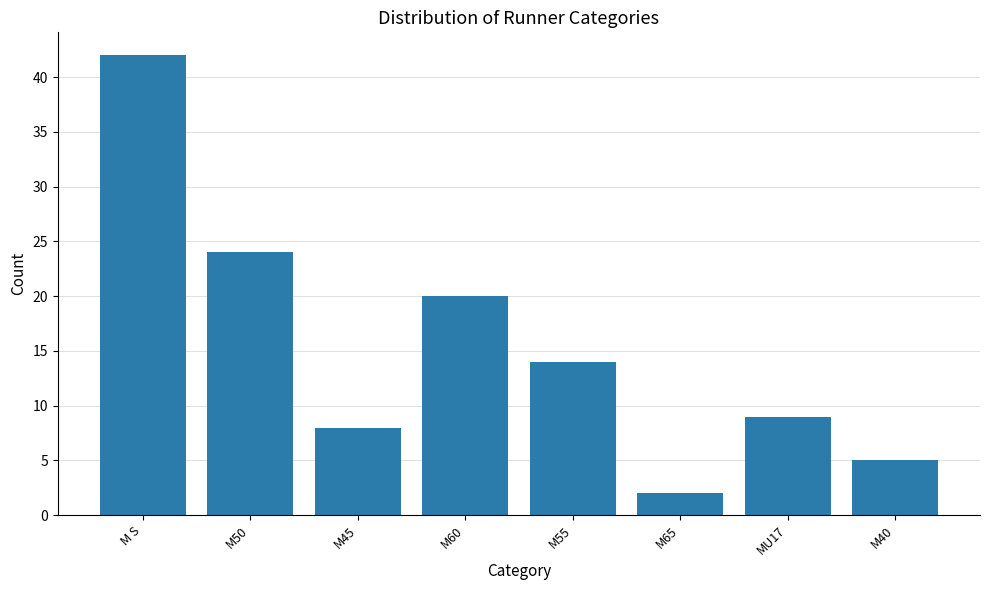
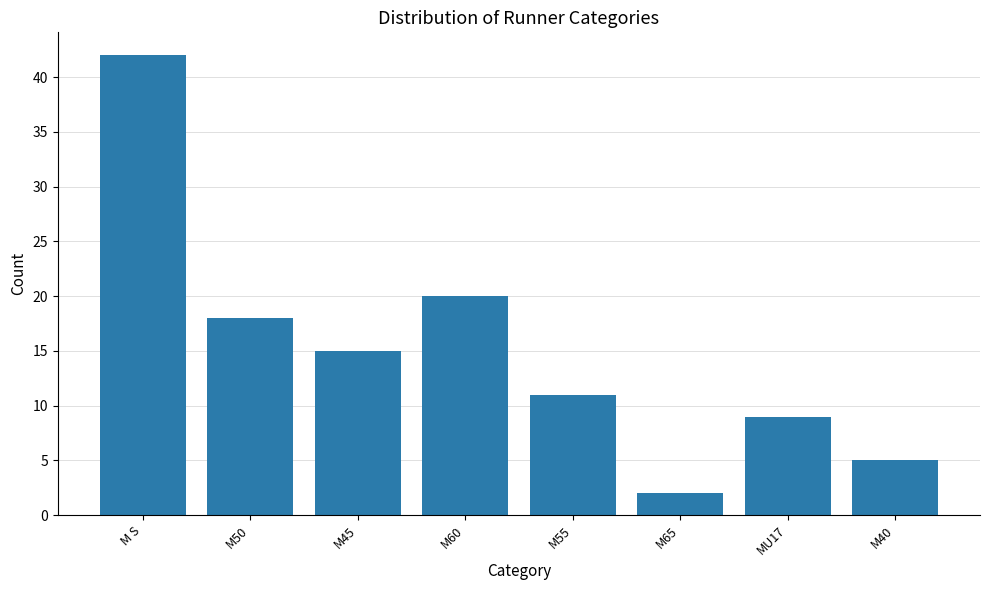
M50: 24 -> 18
M45: 8 -> 15
M55: 14 -> 11
